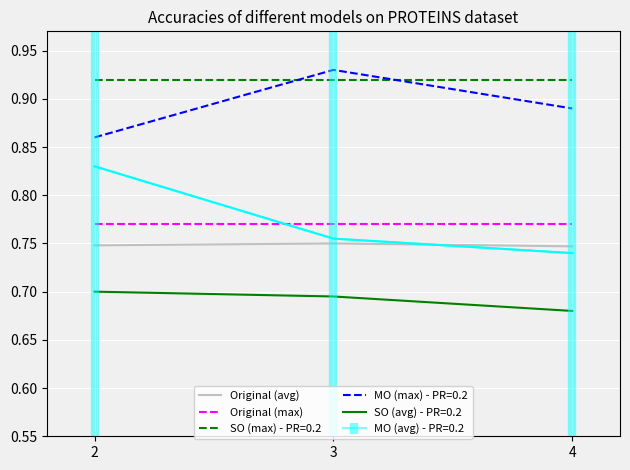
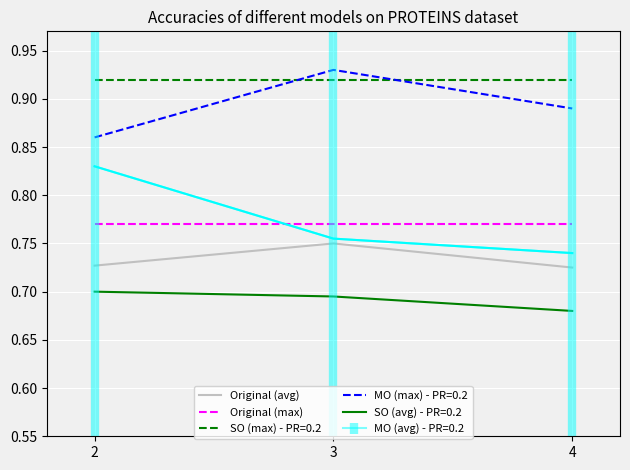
Original (avg), 2: 0.75 -> 0.73
Original (avg), 4: 0.75 -> 0.73
